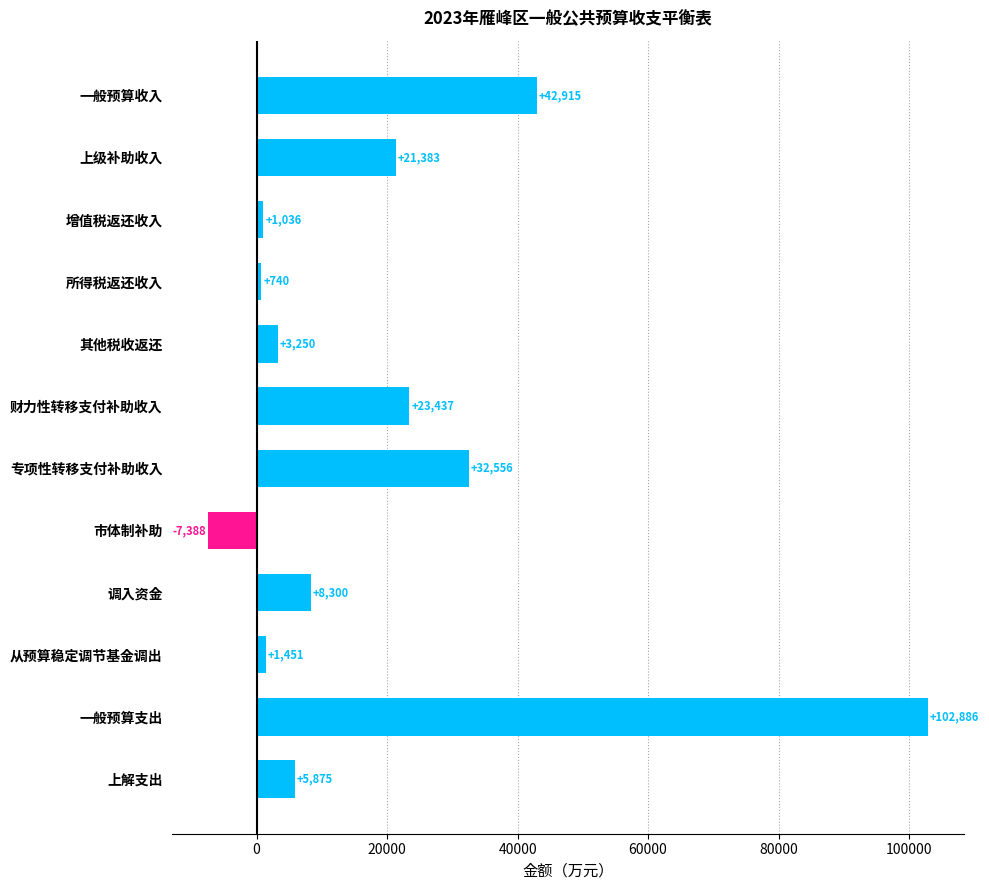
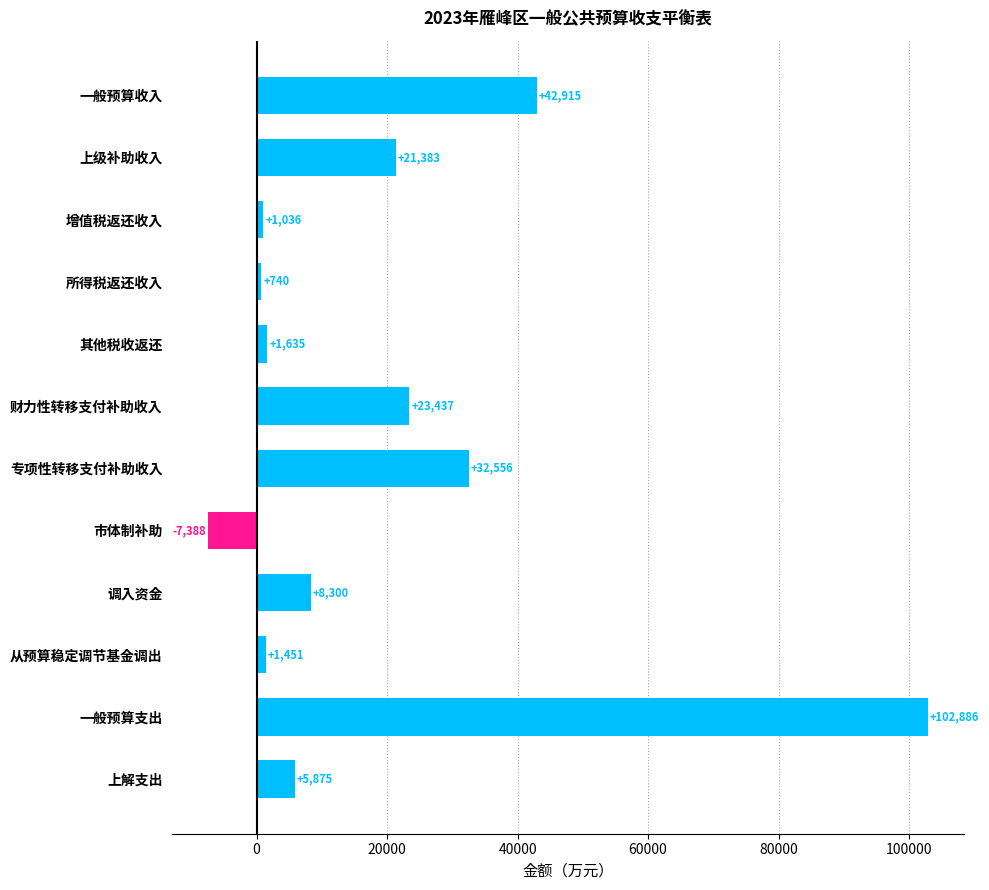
其他税收返还: +3,250 -> +1,635
